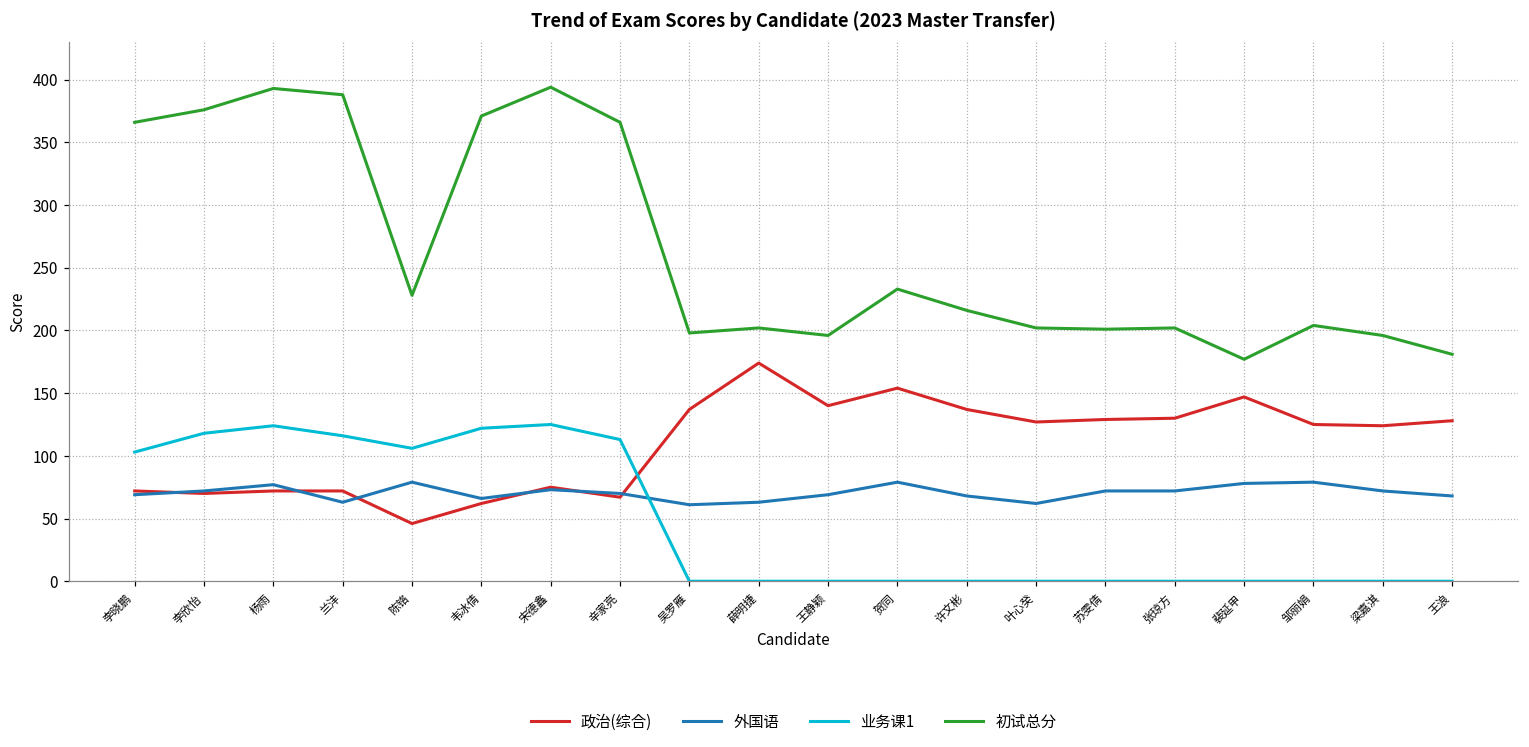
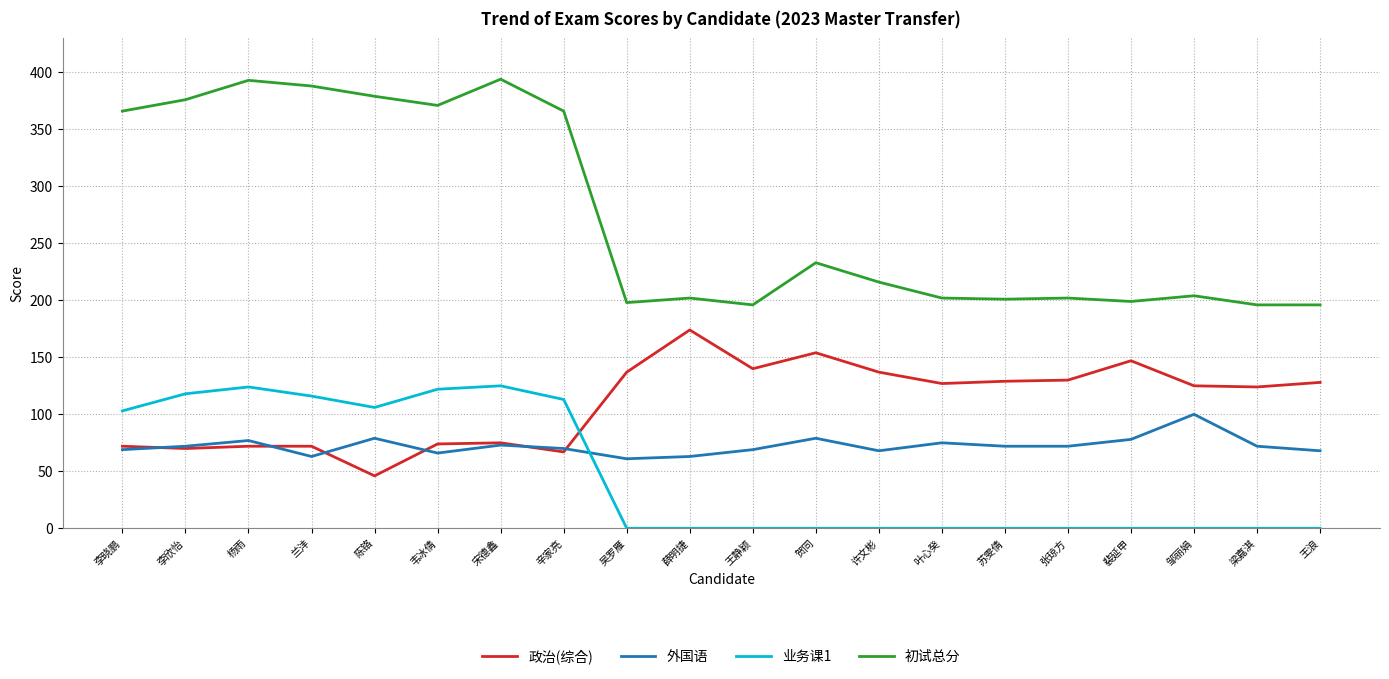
初试总分, 陈铬: 228 -> 379
政治(综合), 韦冰倩: 62 -> 74
外国语, 叶心癸: 62 -> 75
初试总分, 裴延甲: 177 -> 199
外国语, 邹丽娟: 79 -> 100
初试总分, 王浪: 181 -> 196
